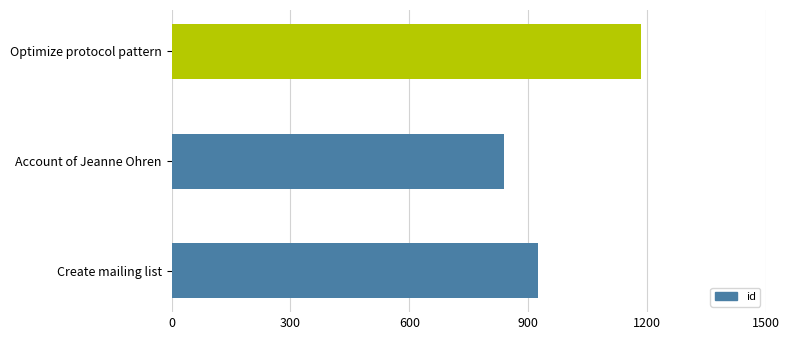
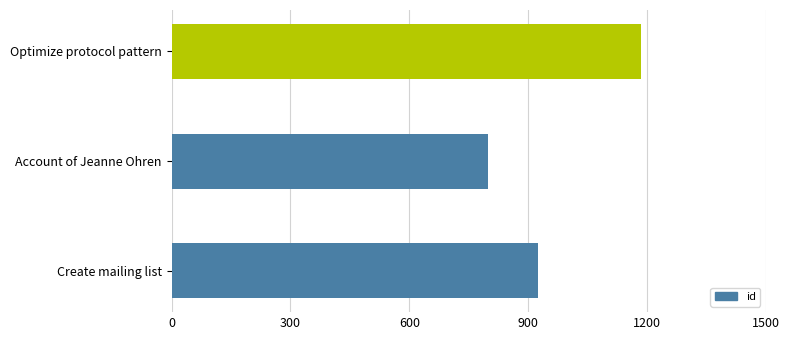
Account of Jeanne Ohren: 840 -> 800
